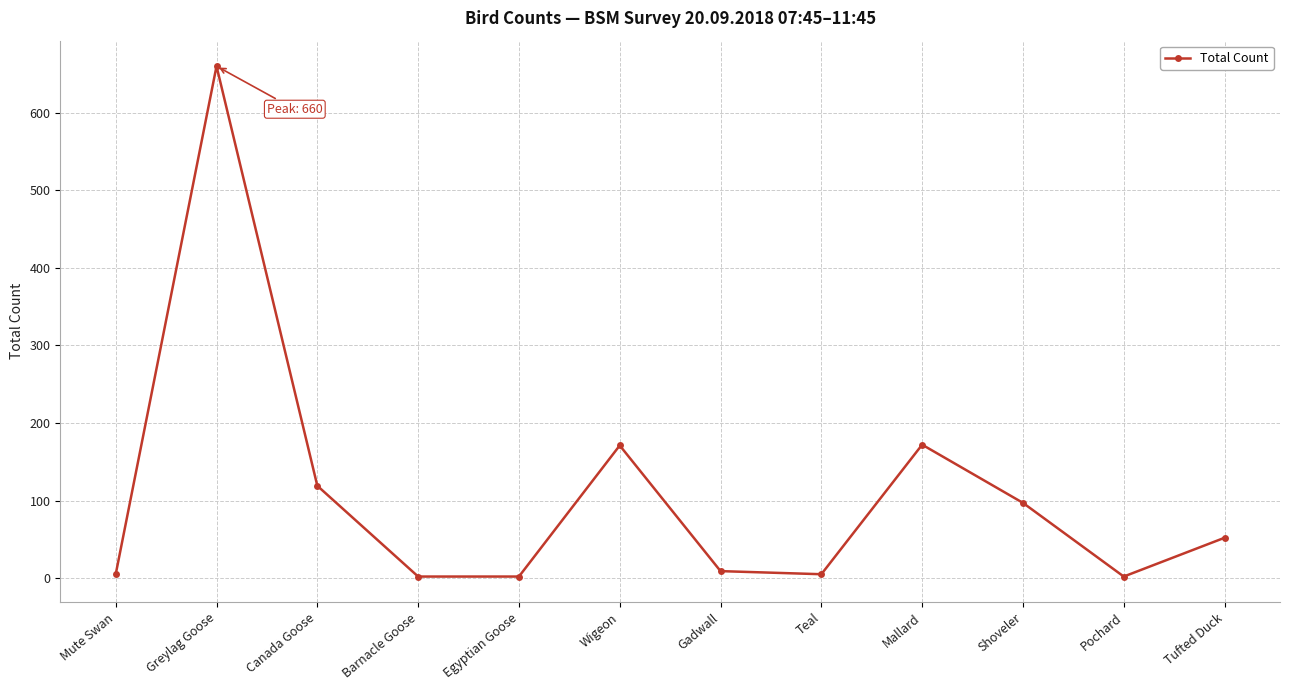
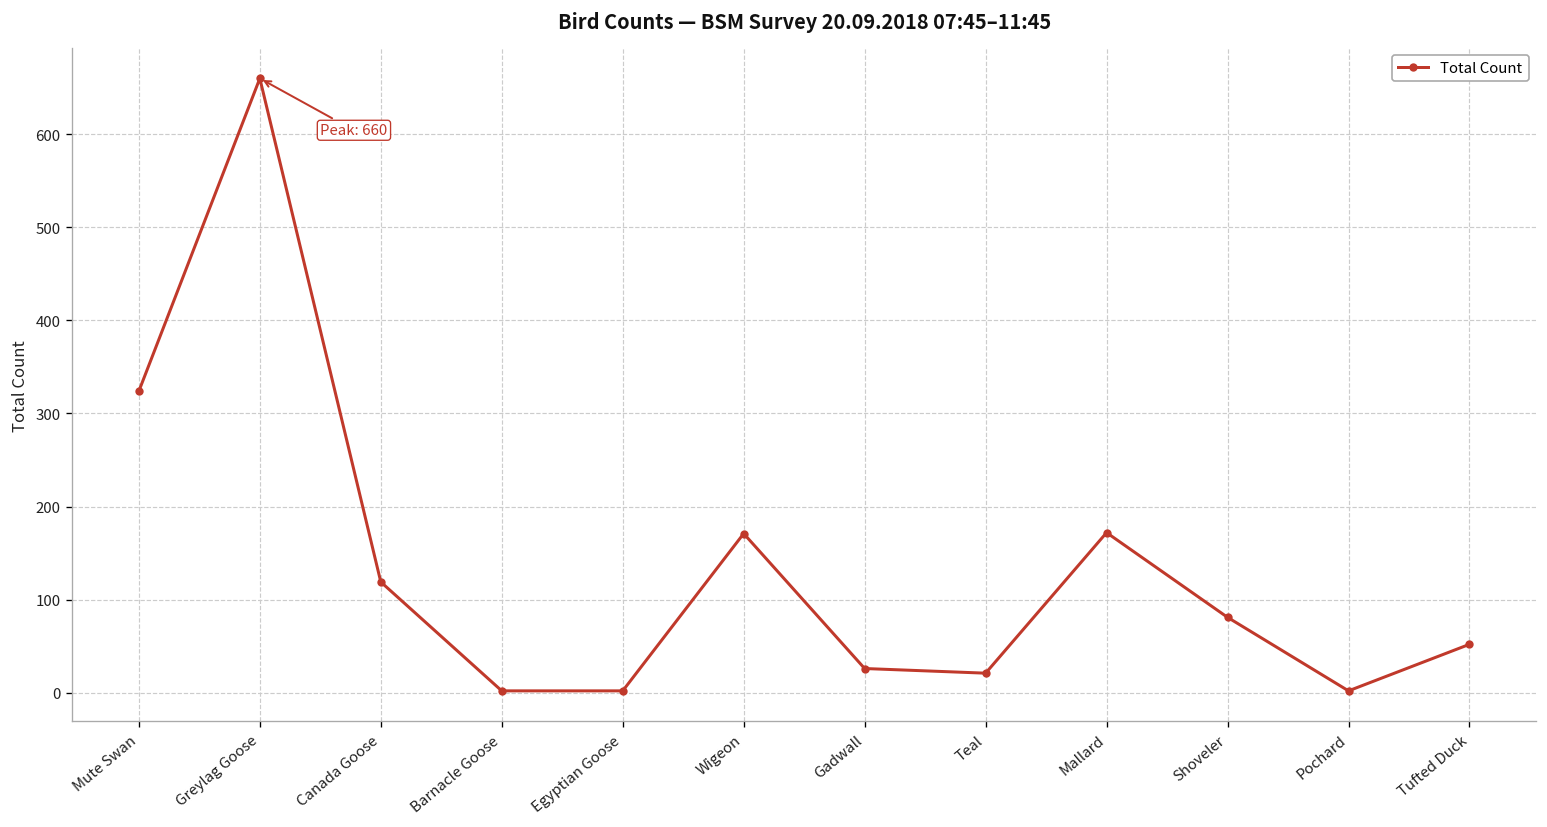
Mute Swan: 10 -> 320
Gadwall: 10 -> 30
Teal: 10 -> 20
Shoveler: 100 -> 80
